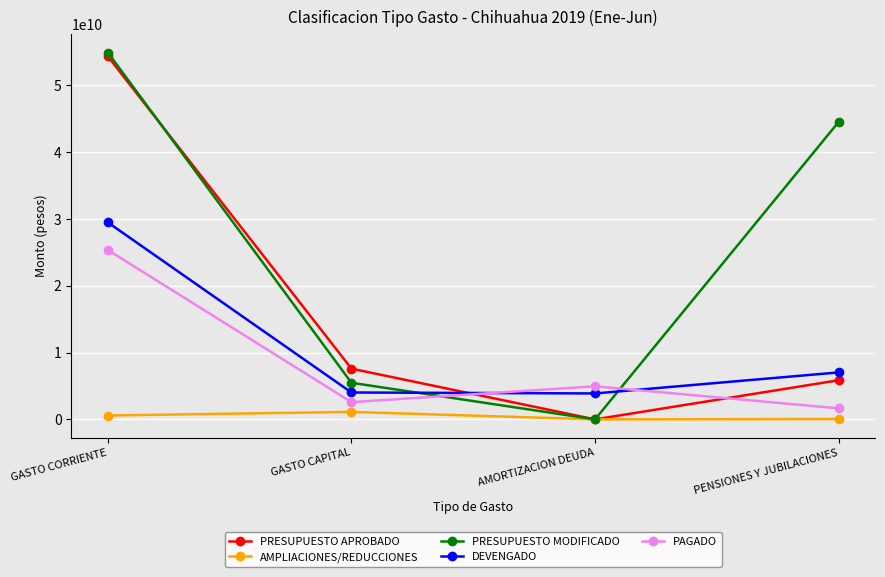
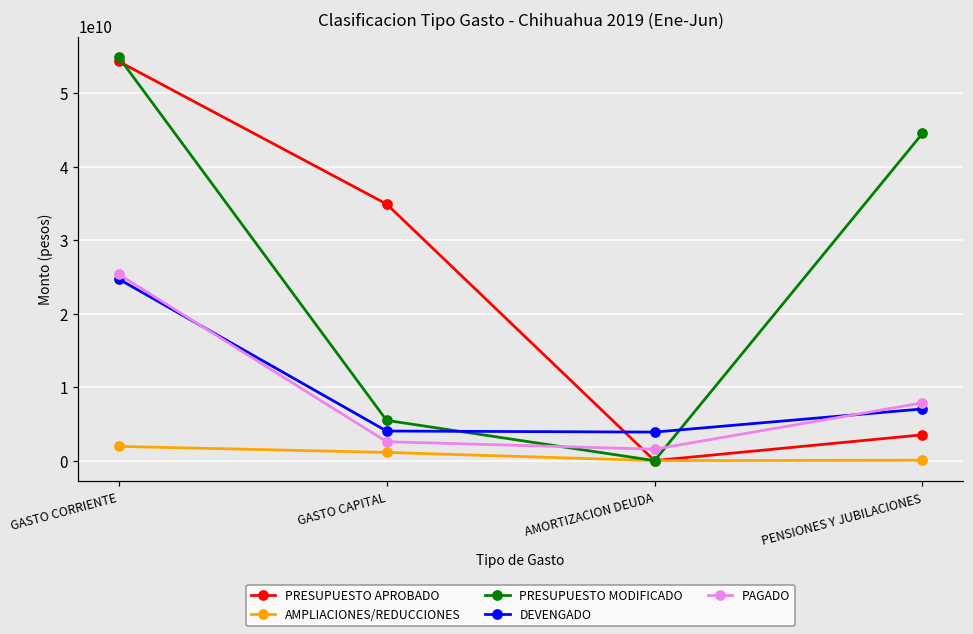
AMPLIACIONES/REDUCCIONES, GASTO CORRIENTE: 1000000000 -> 2000000000
DEVENGADO, GASTO CORRIENTE: 29000000000 -> 25000000000
PRESUPUESTO APROBADO, GASTO CAPITAL: 8000000000 -> 35000000000
PAGADO, AMORTIZACION DEUDA: 5000000000 -> 2000000000
PRESUPUESTO APROBADO, PENSIONES Y JUBILACIONES: 6000000000 -> 4000000000
PAGADO, PENSIONES Y JUBILACIONES: 2000000000 -> 8000000000
